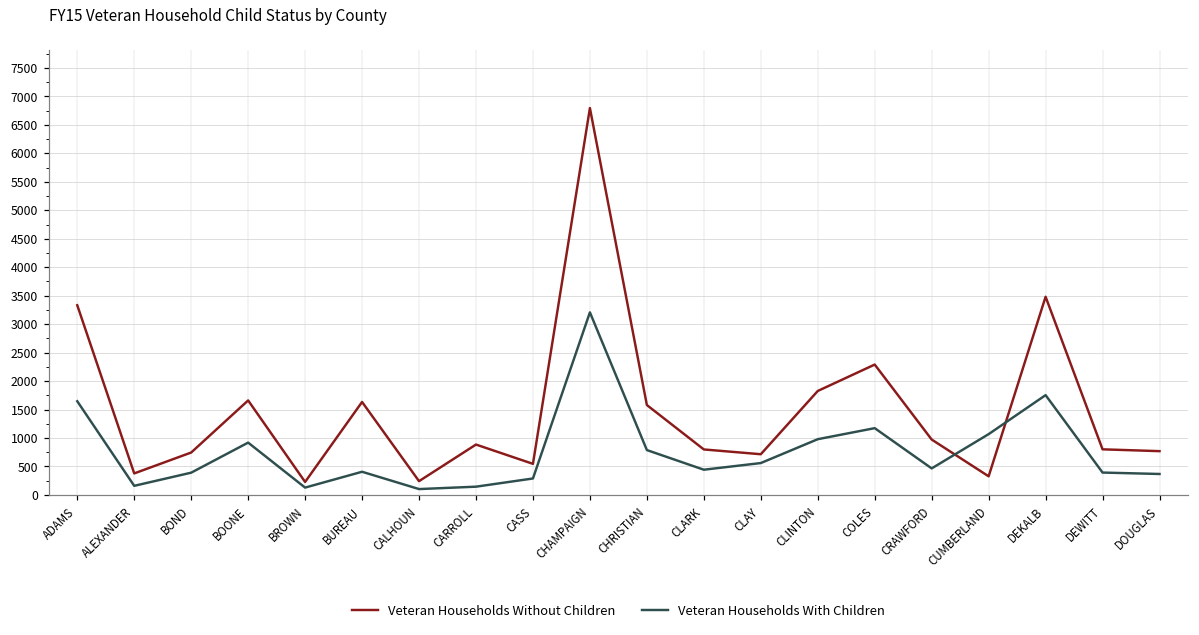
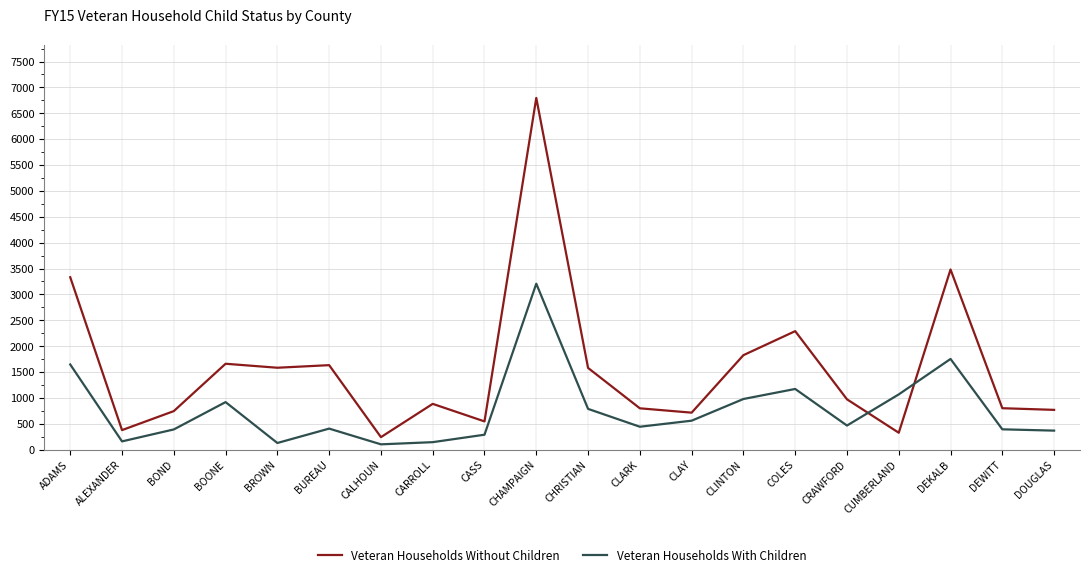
Veteran Households Without Children, BROWN: 200 -> 1600
